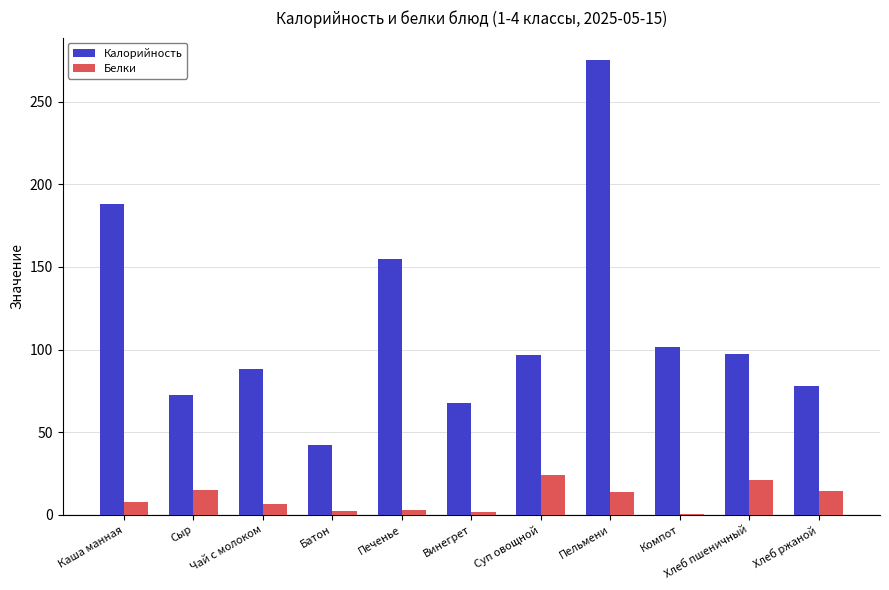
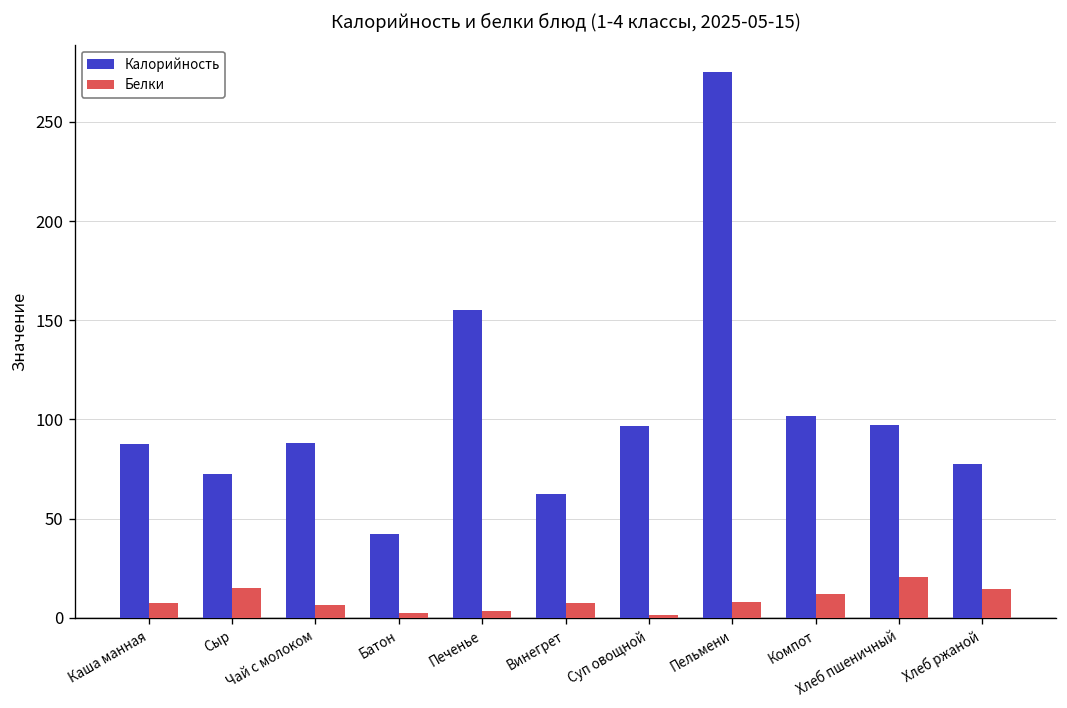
Калорийность, Каша манная: 188 -> 88
Калорийность, Винегрет: 68 -> 63
Белки, Винегрет: 1 -> 8
Белки, Суп овощной: 24 -> 2
Белки, Пельмени: 14 -> 8
Белки, Компот: 0 -> 12
